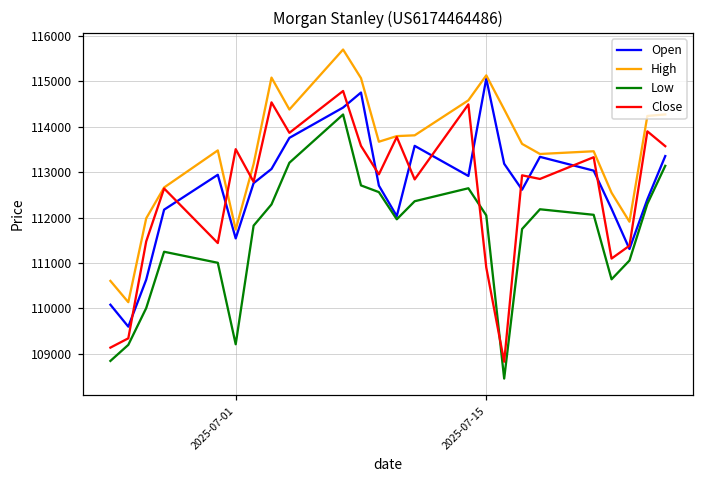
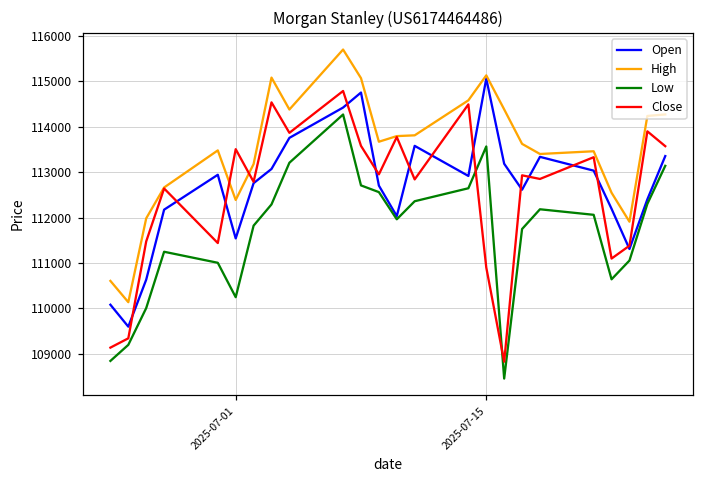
High, 2025-07-01: 111700 -> 112400
Low, 2025-07-01: 109200 -> 110200
Low, 2025-07-15: 112000 -> 113600
